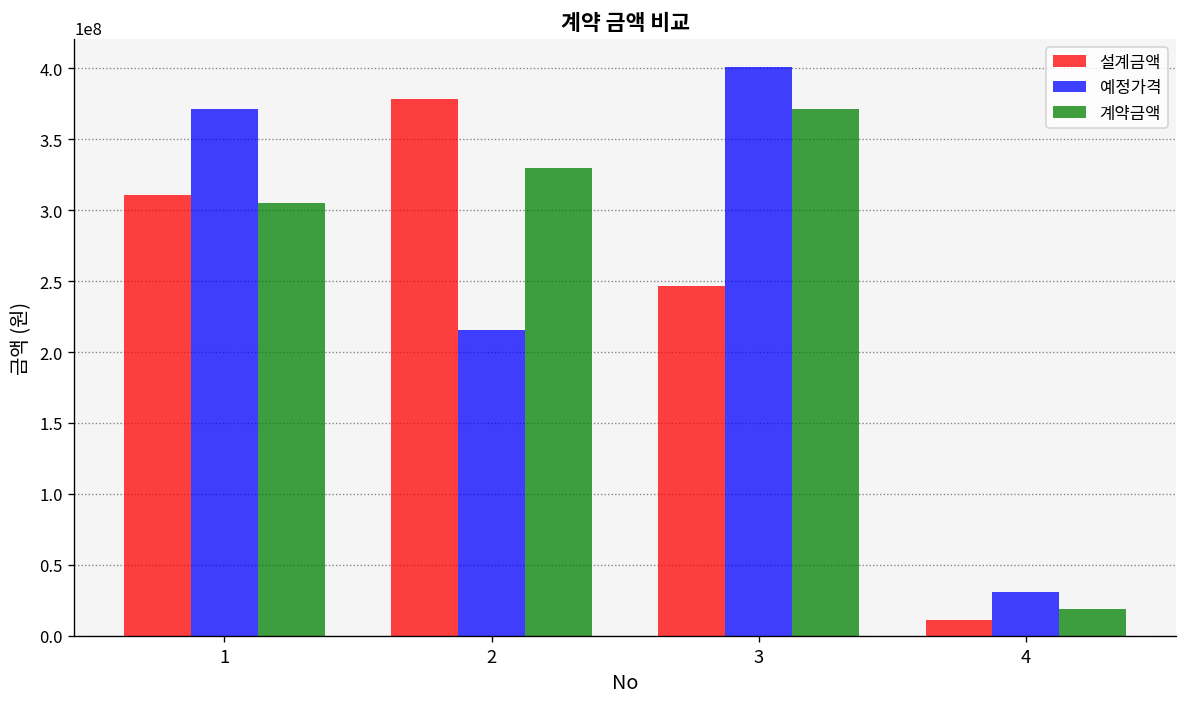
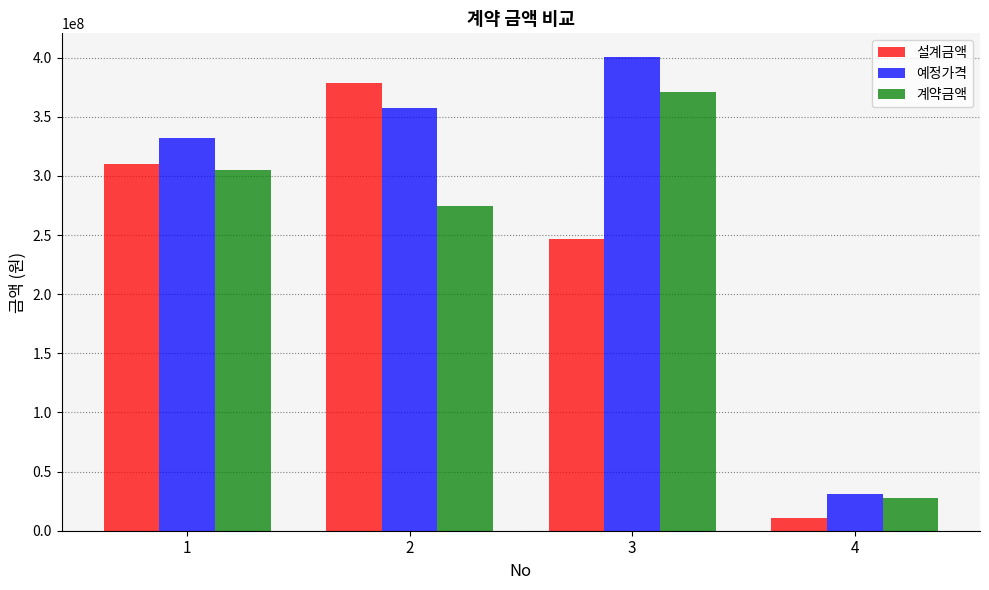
예정가격, 1: 371000000 -> 332000000
예정가격, 2: 215000000 -> 358000000
계약금액, 2: 329000000 -> 275000000
계약금액, 4: 19000000 -> 28000000
